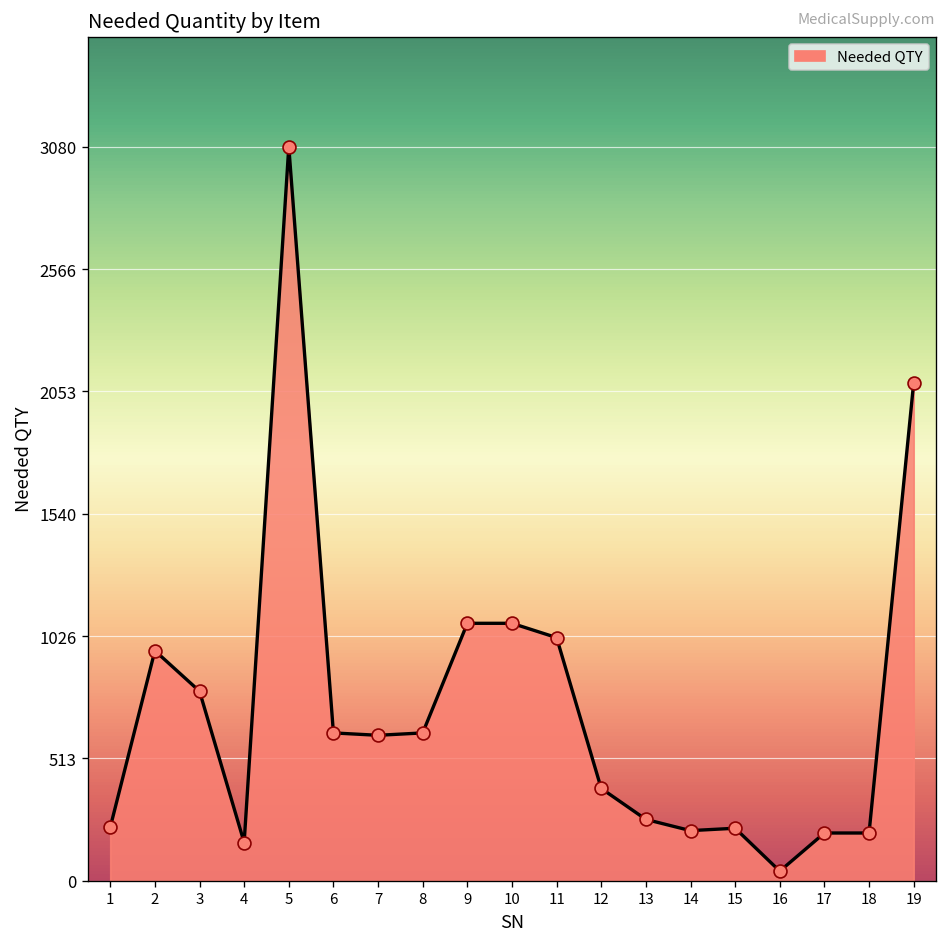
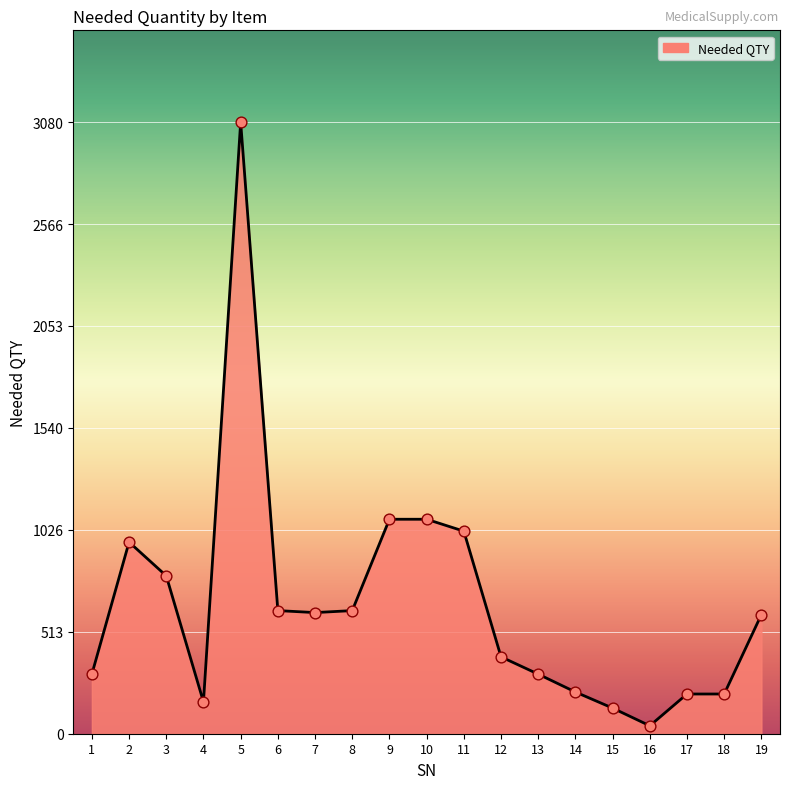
1: 220 -> 300
13: 260 -> 300
15: 220 -> 130
19: 2090 -> 600
